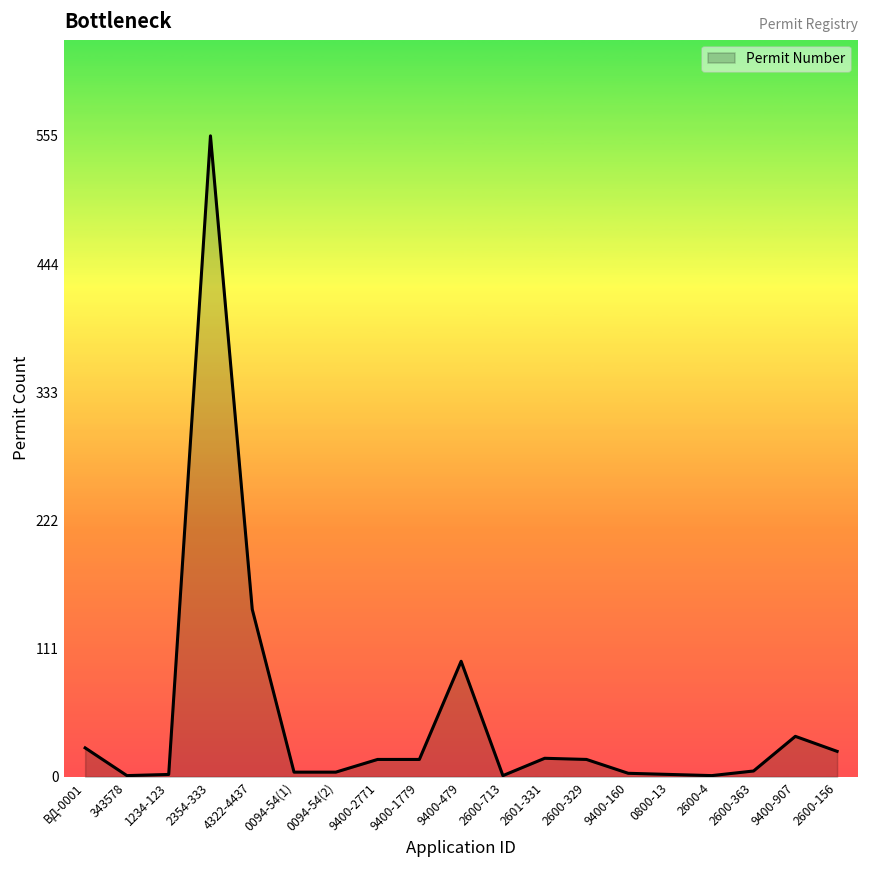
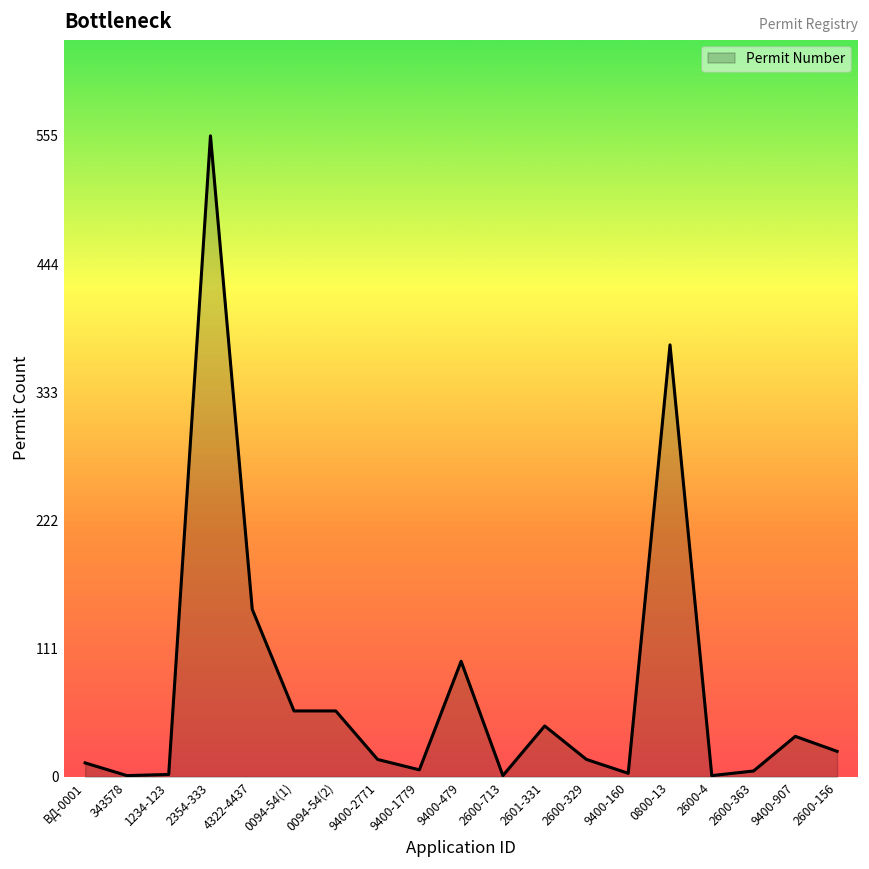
ВД-0001: 25 -> 12
0094-54(1): 4 -> 57
0094-54(2): 4 -> 57
9400-1779: 15 -> 6
2601-331: 16 -> 44
0800-13: 2 -> 374
